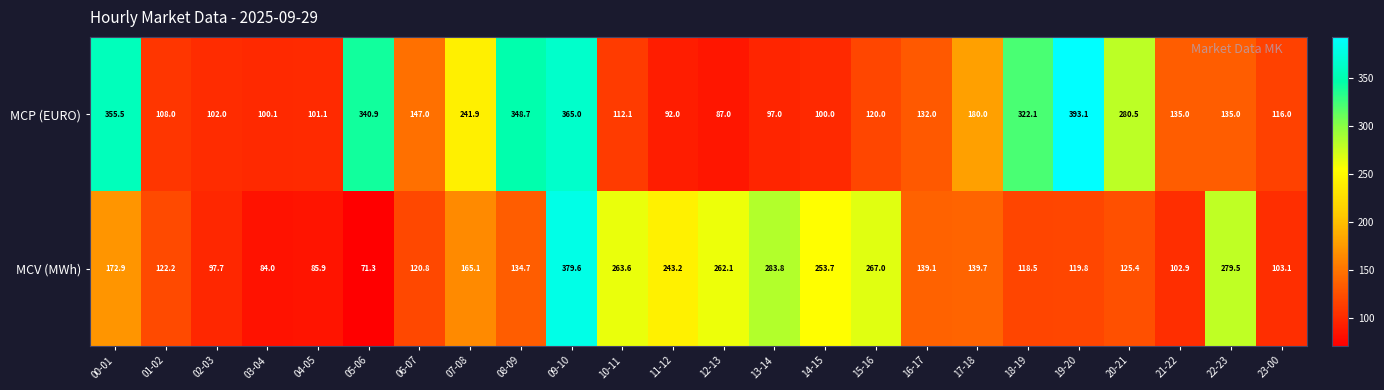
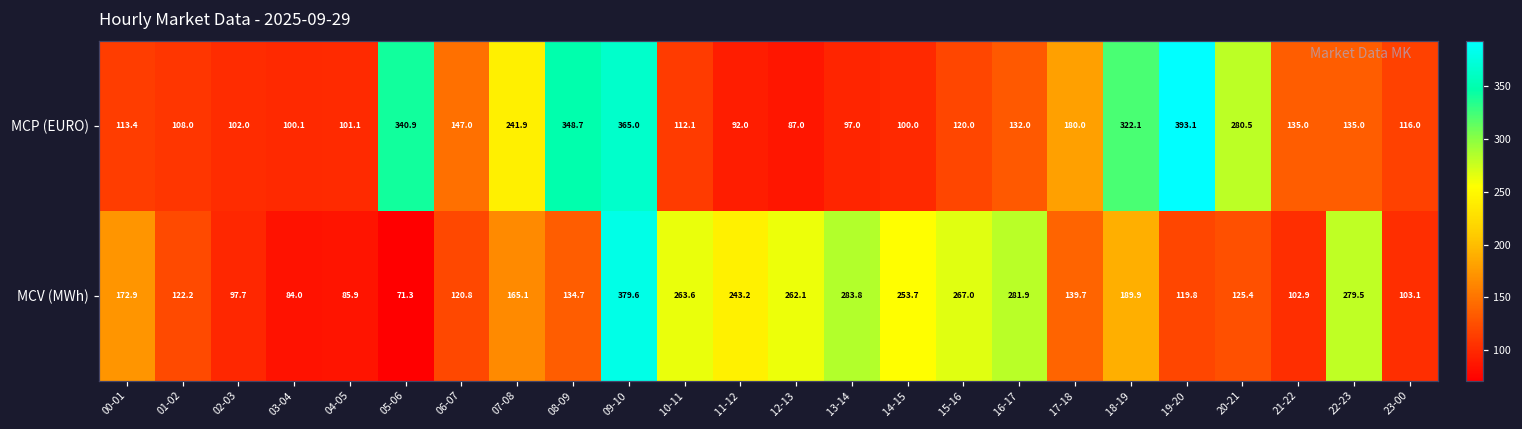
MCP (EURO), 00-01: 355.5 -> 113.4
MCV (MWh), 16-17: 139.1 -> 281.9
MCV (MWh), 18-19: 118.5 -> 189.9
